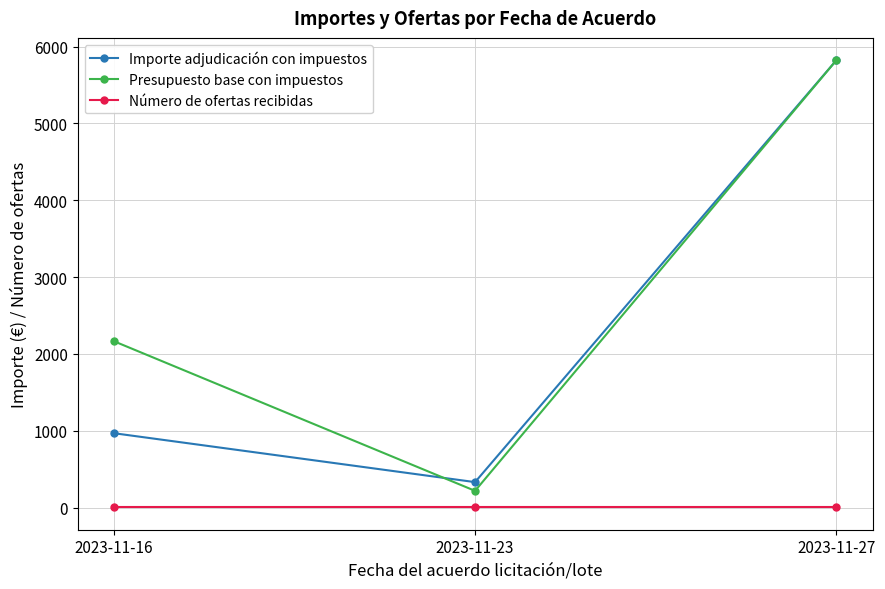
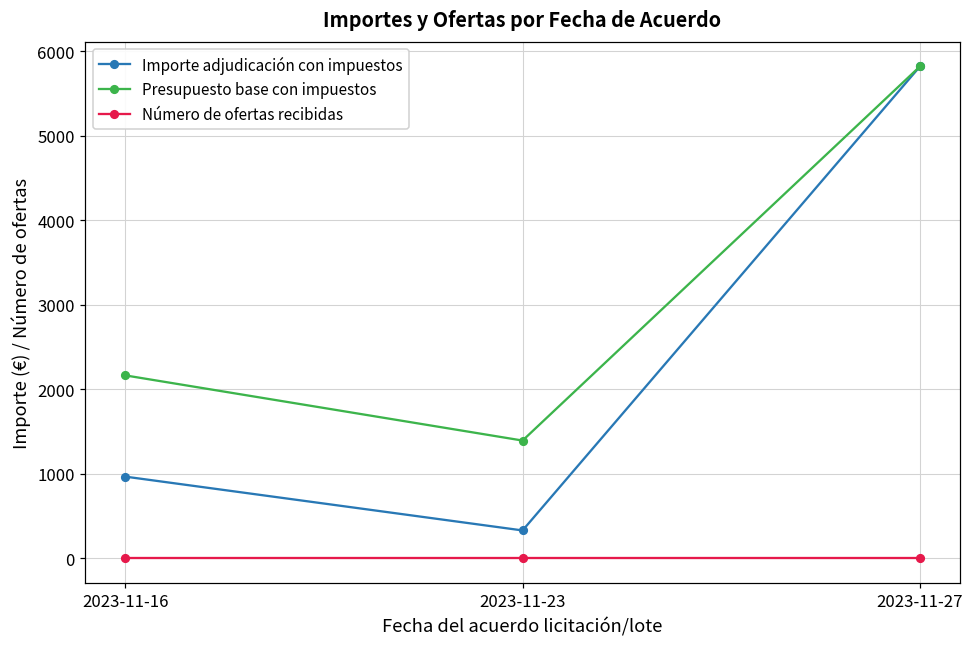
Presupuesto base con impuestos, 2023-11-23: 200 -> 1400
